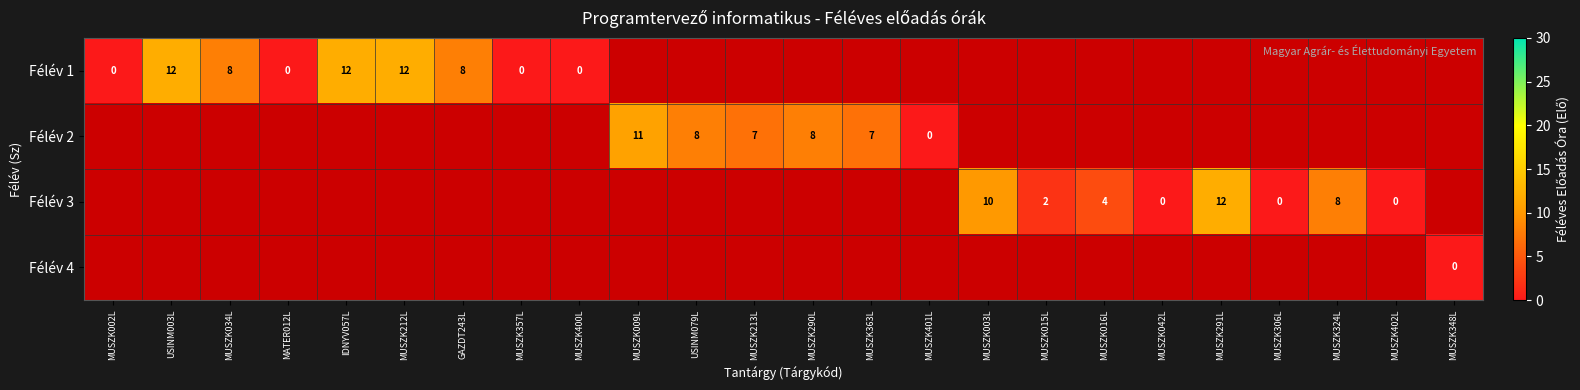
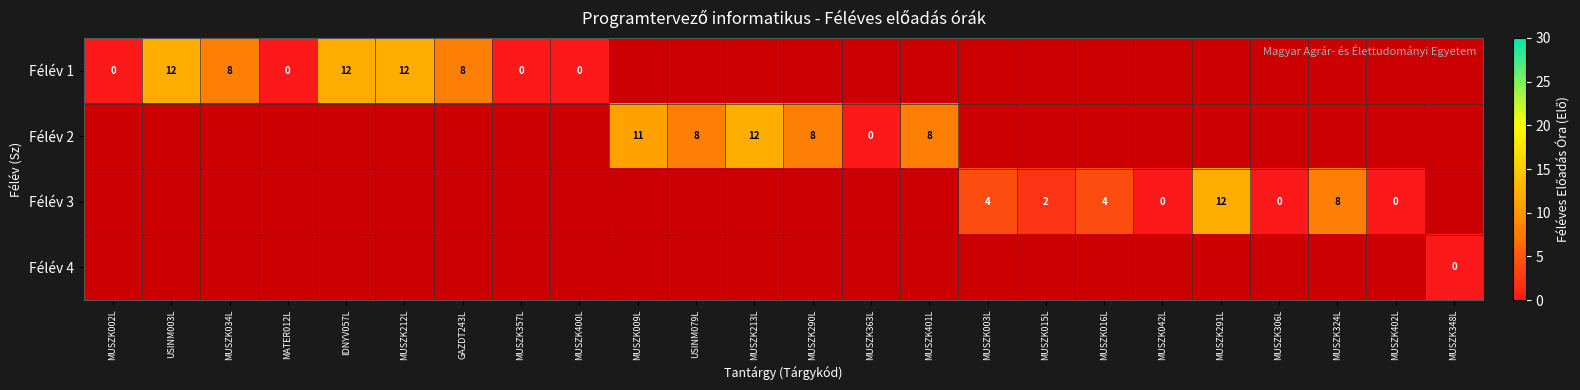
Félév 2, MUSZK213L: 7 -> 12
Félév 2, MUSZK363L: 7 -> 0
Félév 2, MUSZK401L: 0 -> 8
Félév 3, MUSZK003L: 10 -> 4
